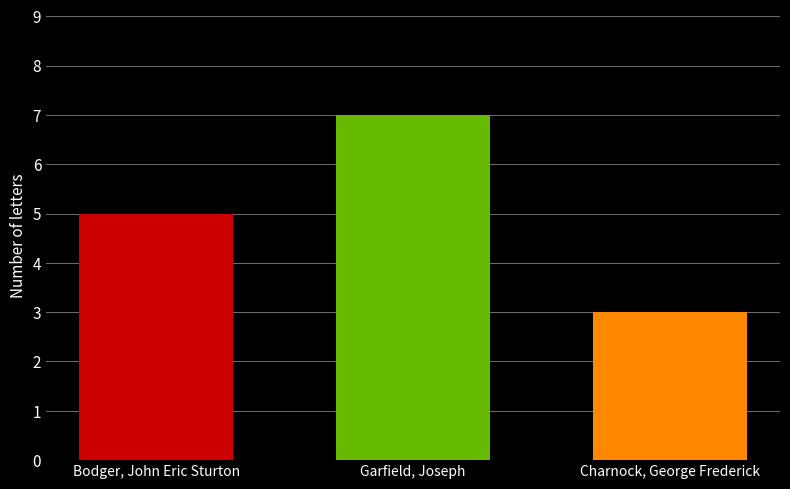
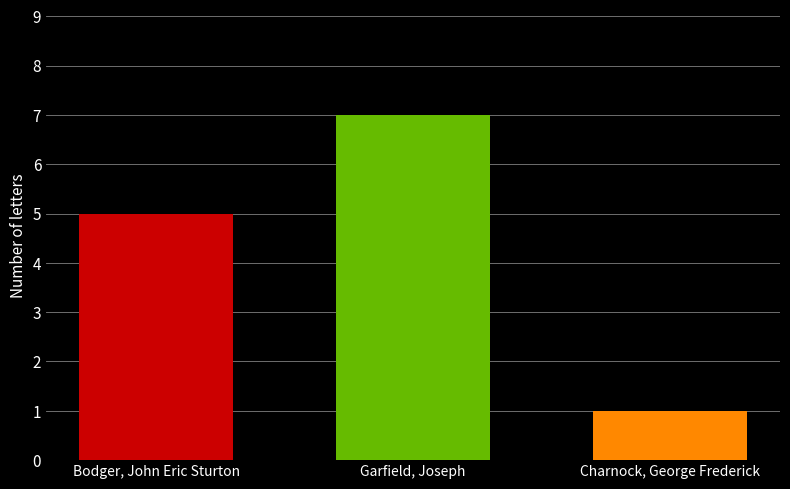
Charnock, George Frederick: 3 -> 1
